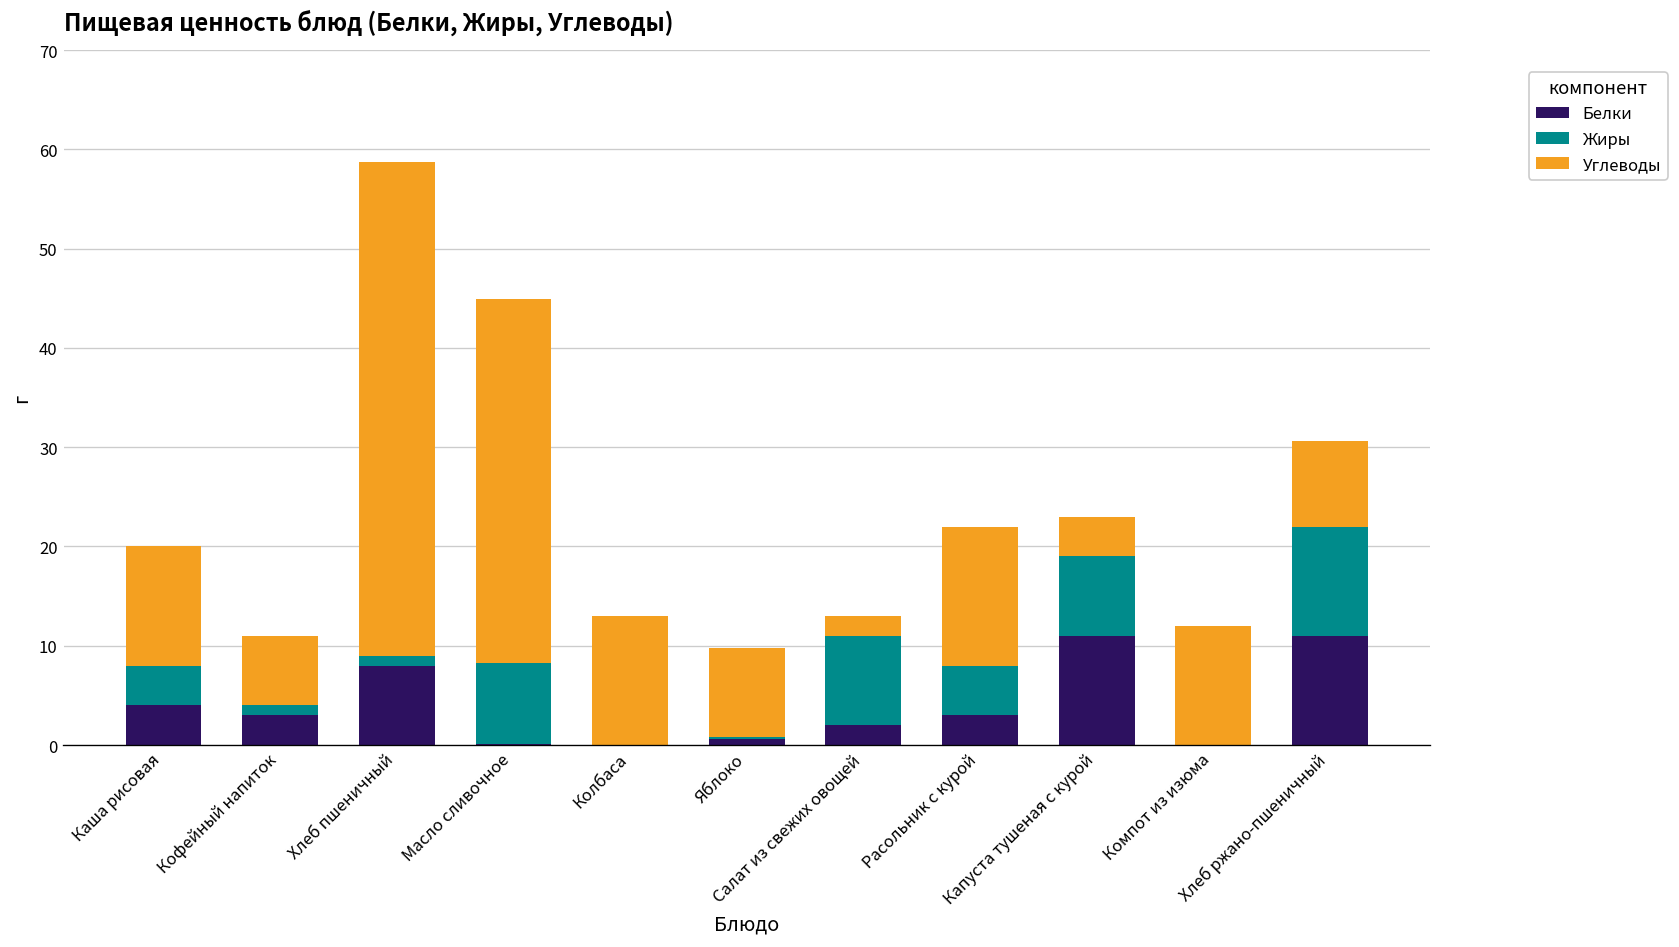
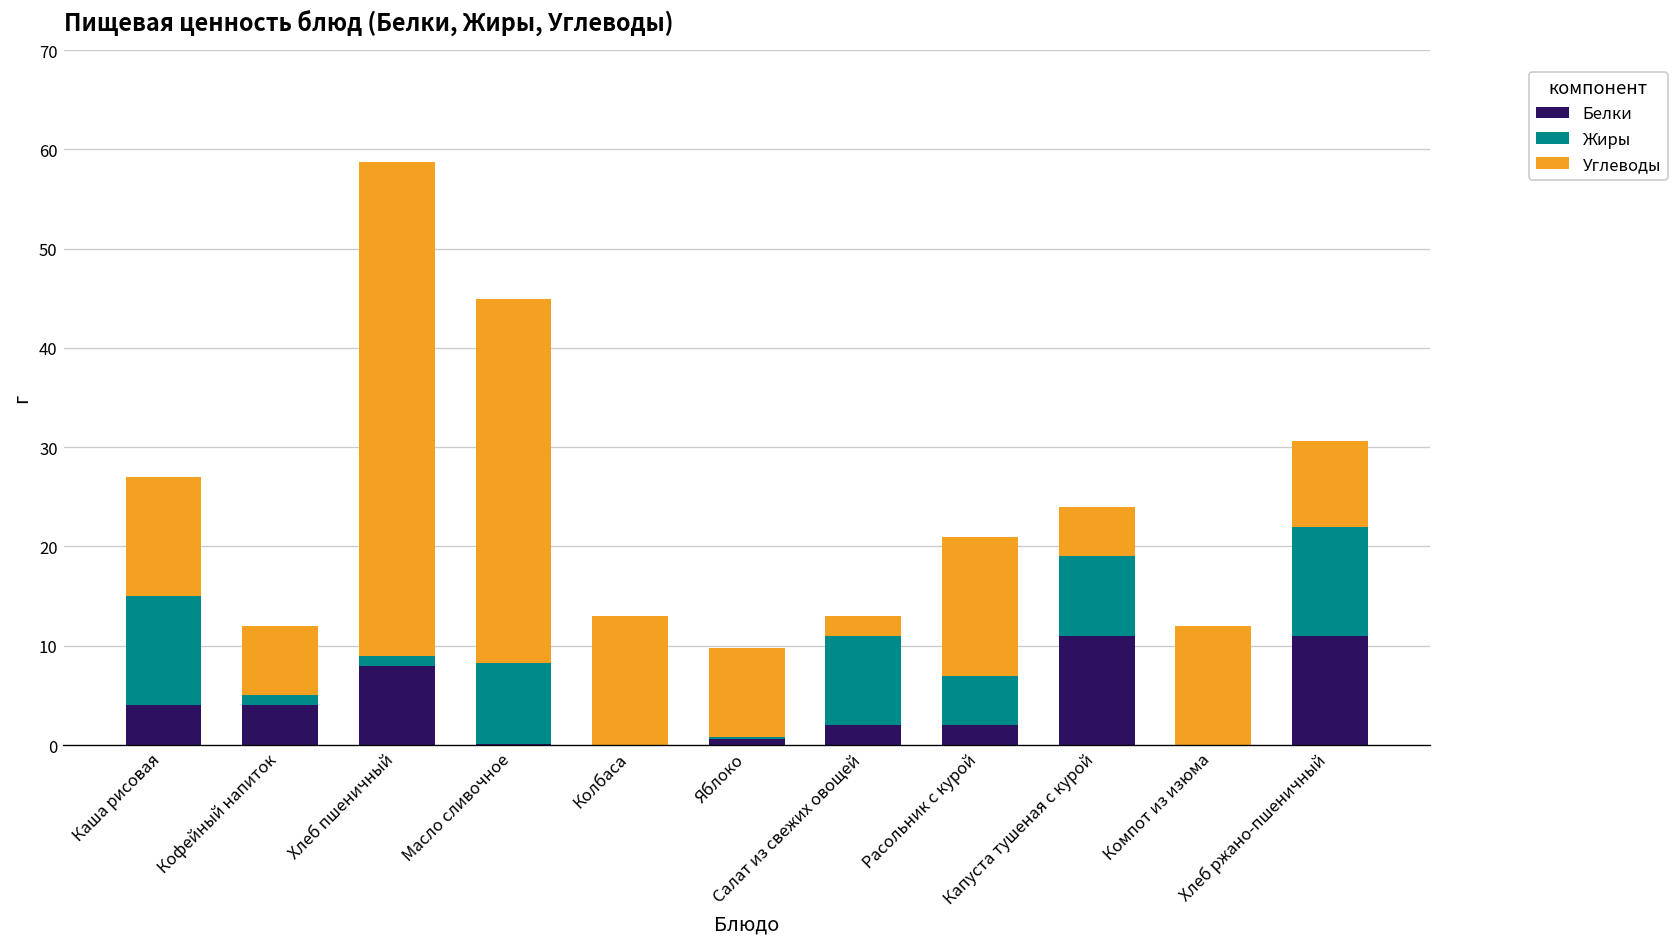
Жиры, Каша рисовая: 4 -> 11
Белки, Кофейный напиток: 3 -> 4
Белки, Расольник с курой: 3 -> 2
Углеводы, Капуста тушеная с курой: 4 -> 5
